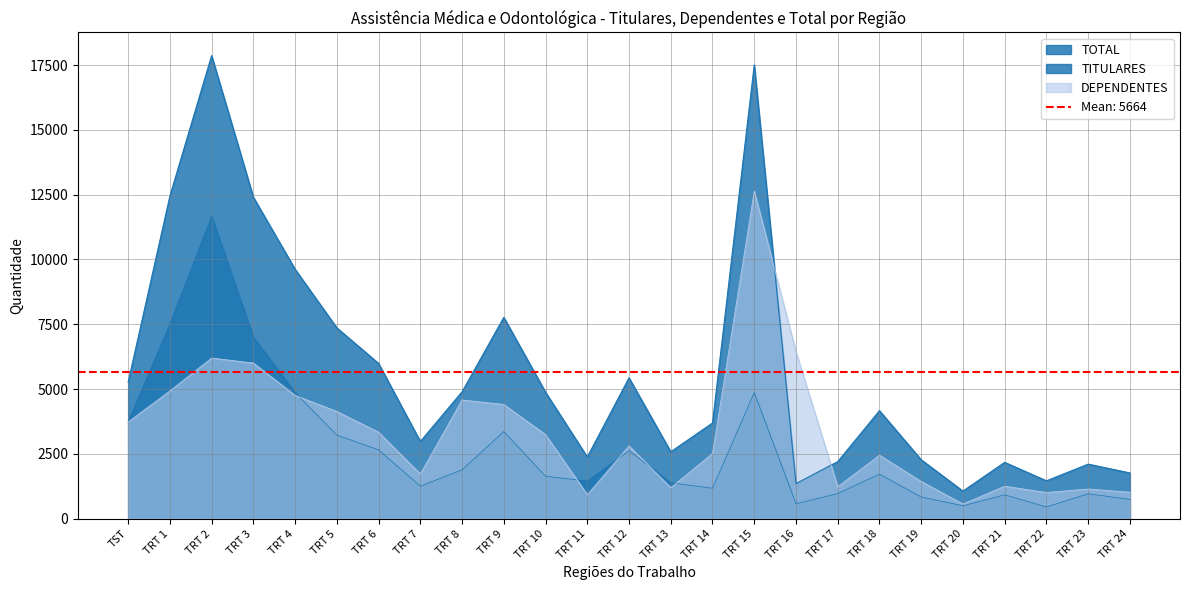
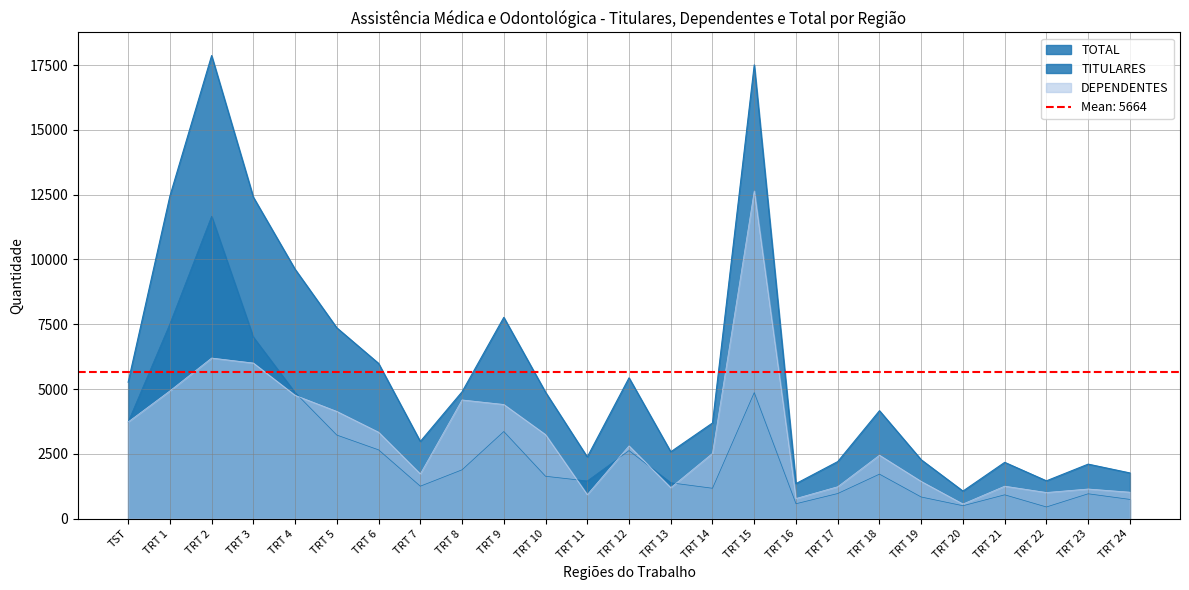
DEPENDENTES, TRT 16: 6400 -> 800
